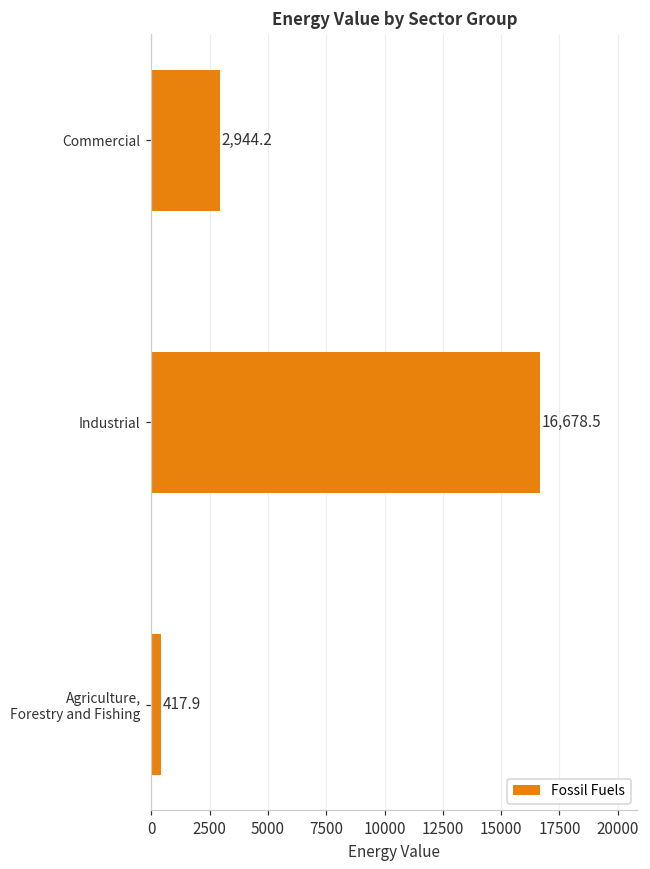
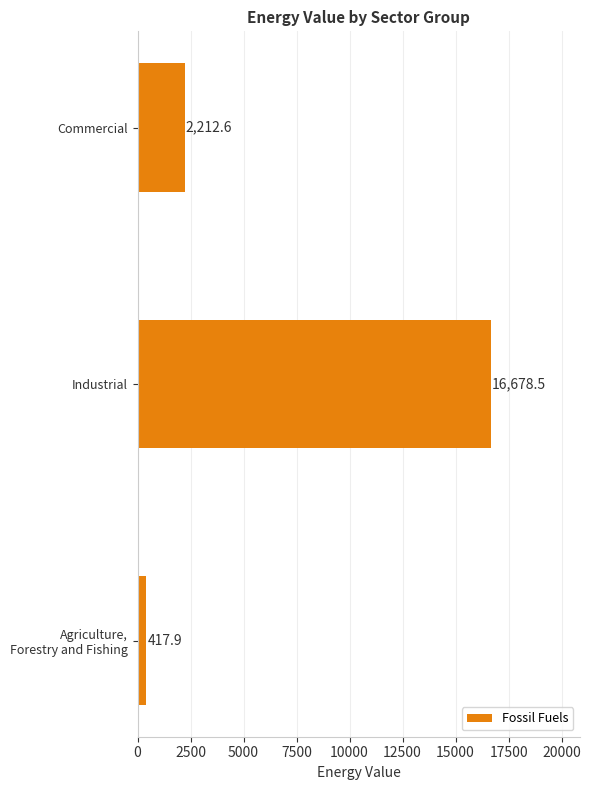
Commercial: 2,944.2 -> 2,212.6
